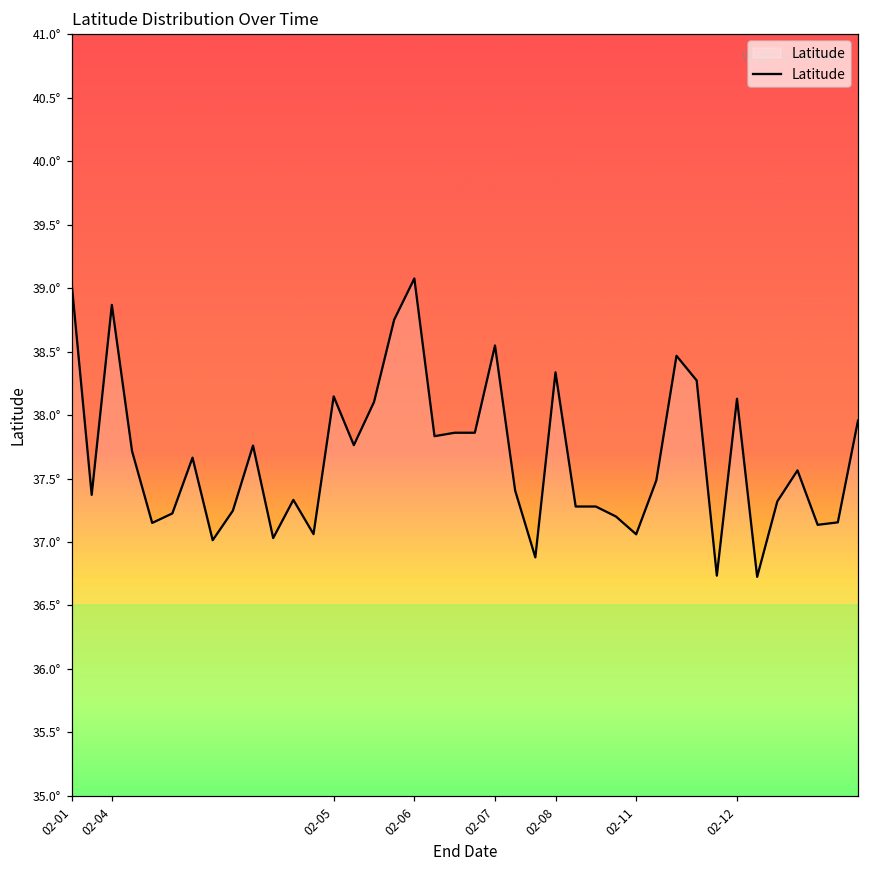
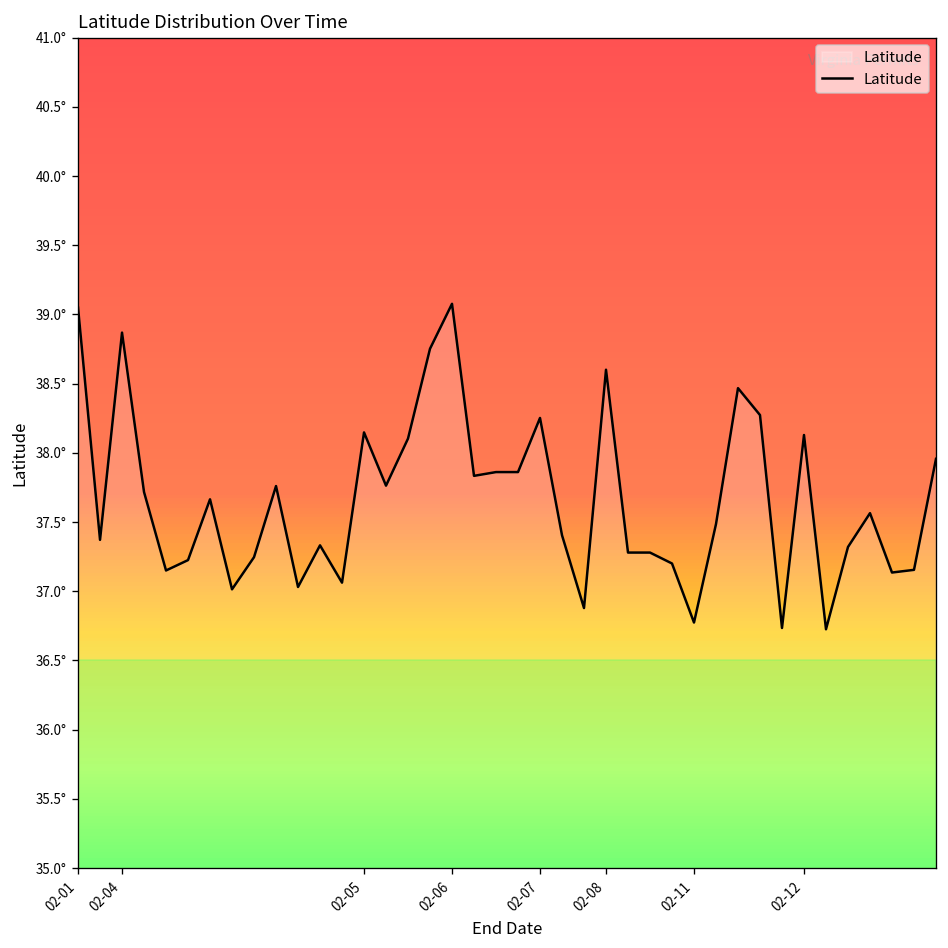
02-07: 38.55° -> 38.25°
02-08: 38.34° -> 38.60°
02-11: 37.06° -> 36.77°
